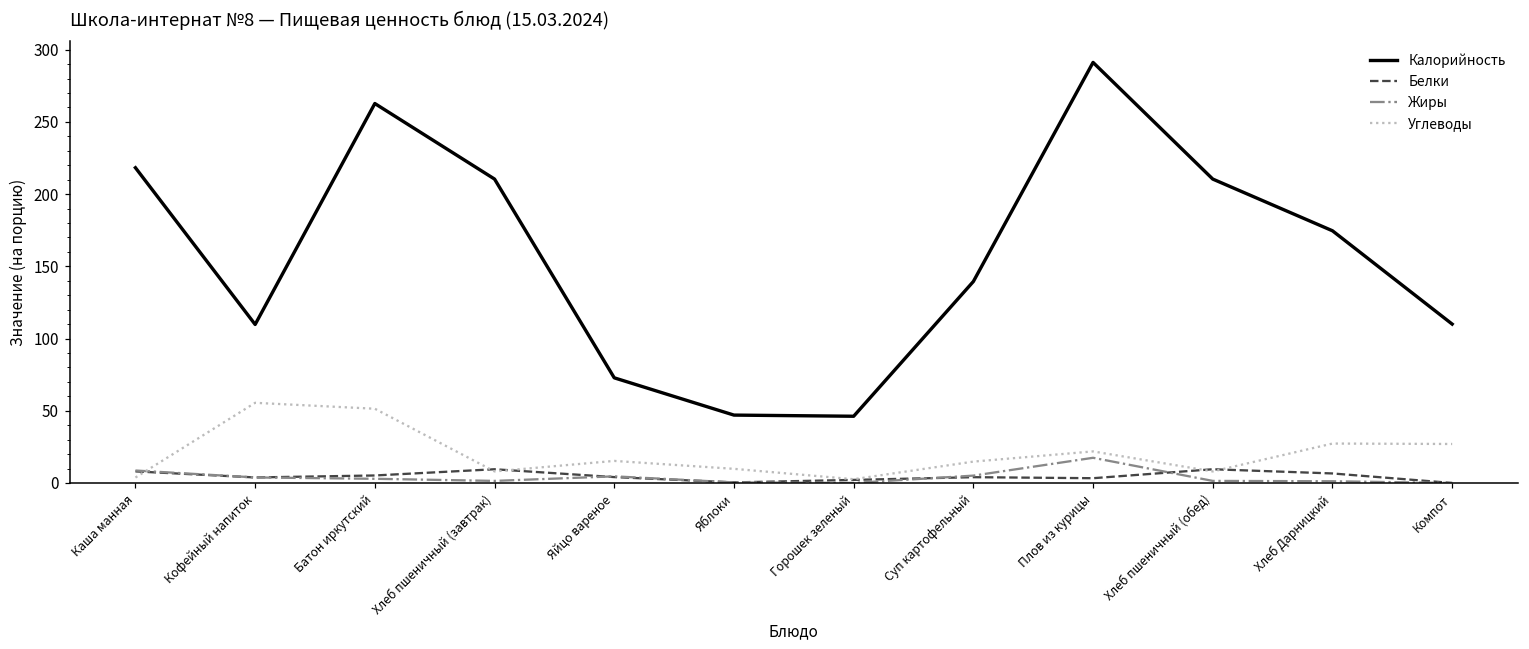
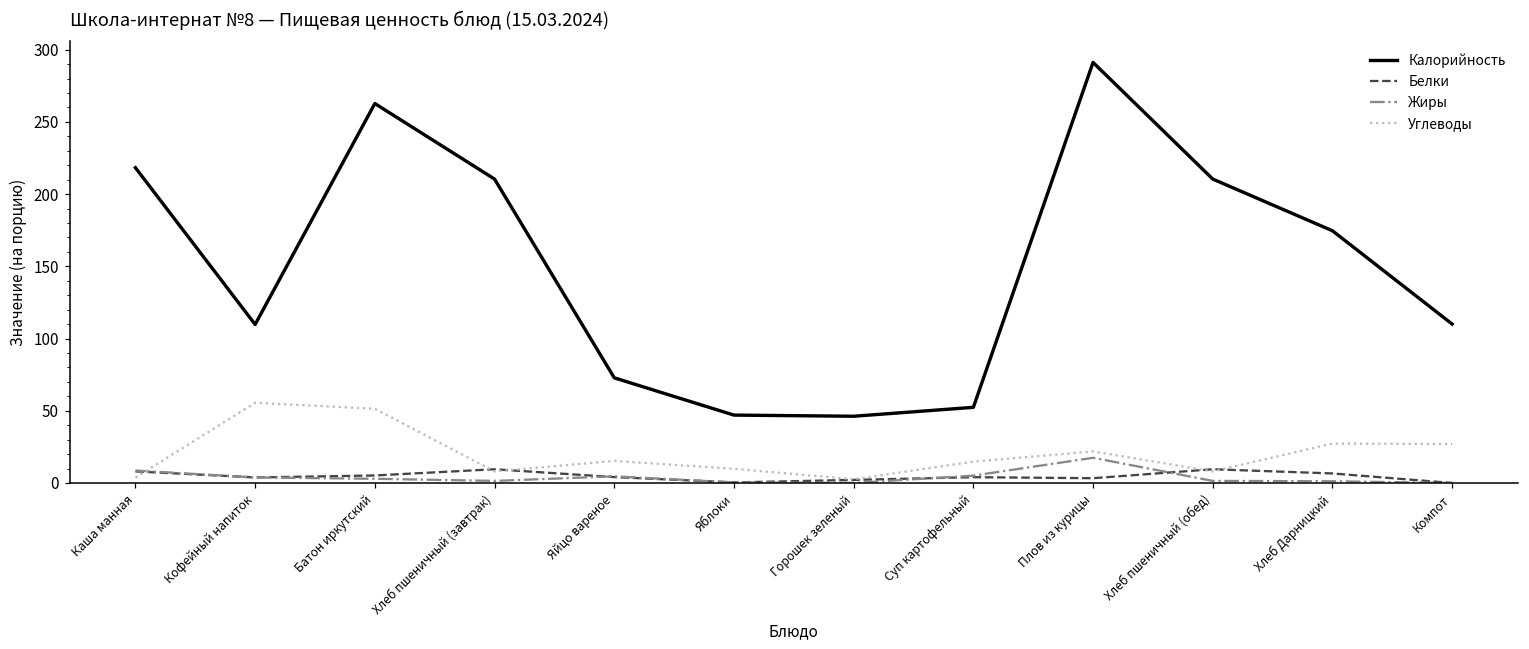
Калорийность, Суп картофельный: 139 -> 52
